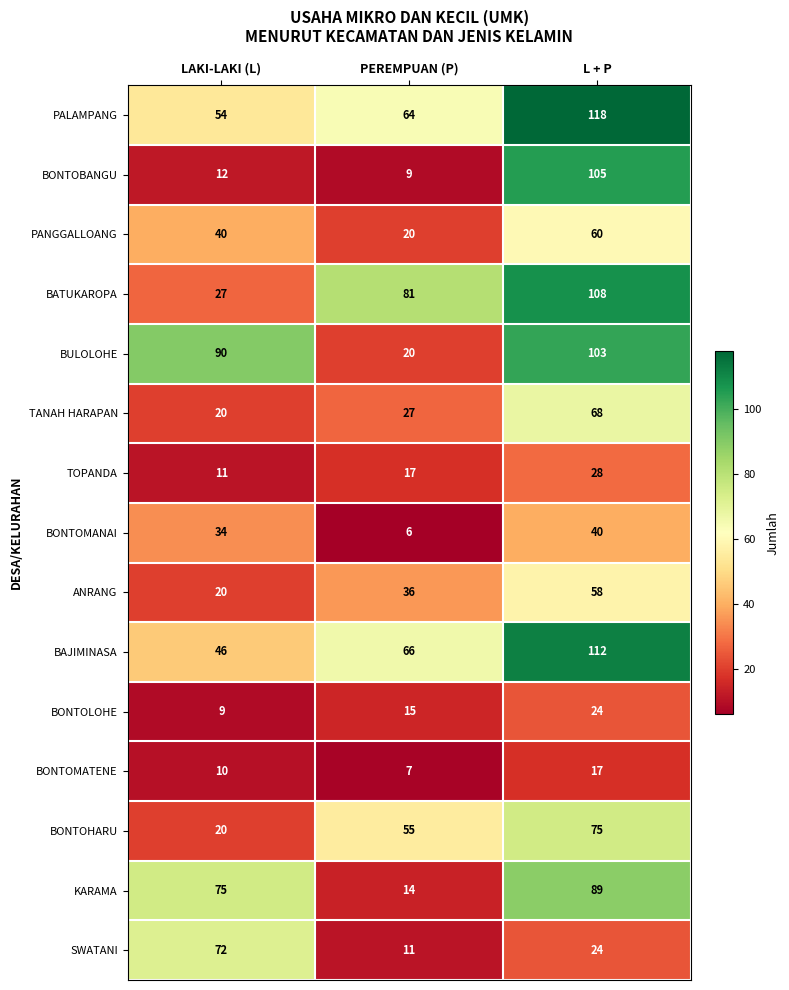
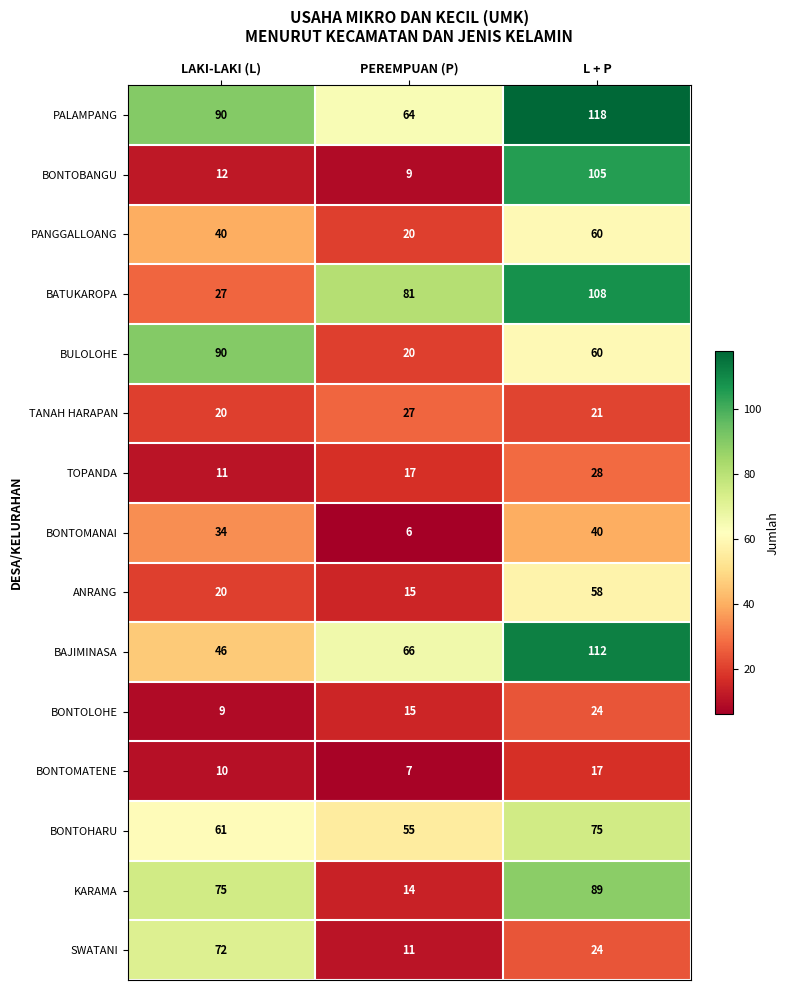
PALAMPANG, LAKI-LAKI (L): 54 -> 90
BULOLOHE, L + P: 103 -> 60
TANAH HARAPAN, L + P: 68 -> 21
ANRANG, PEREMPUAN (P): 36 -> 15
BONTOHARU, LAKI-LAKI (L): 20 -> 61
